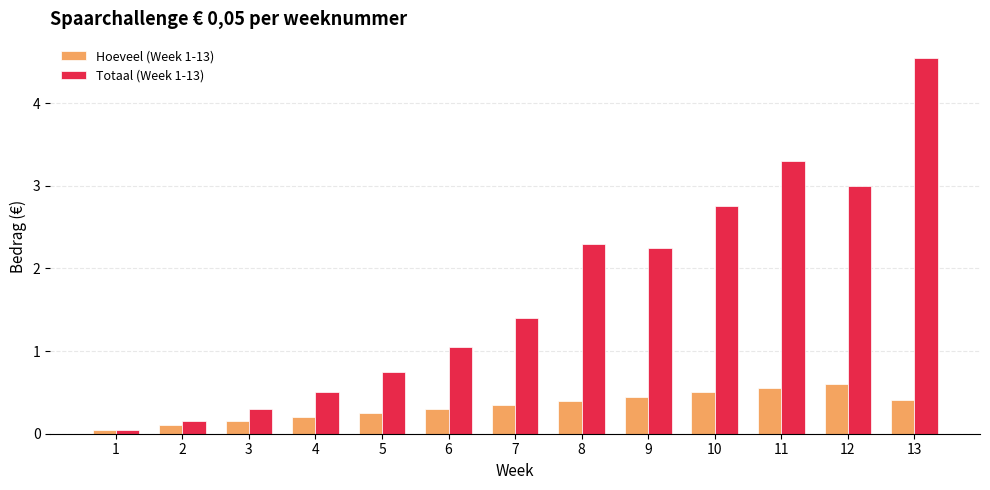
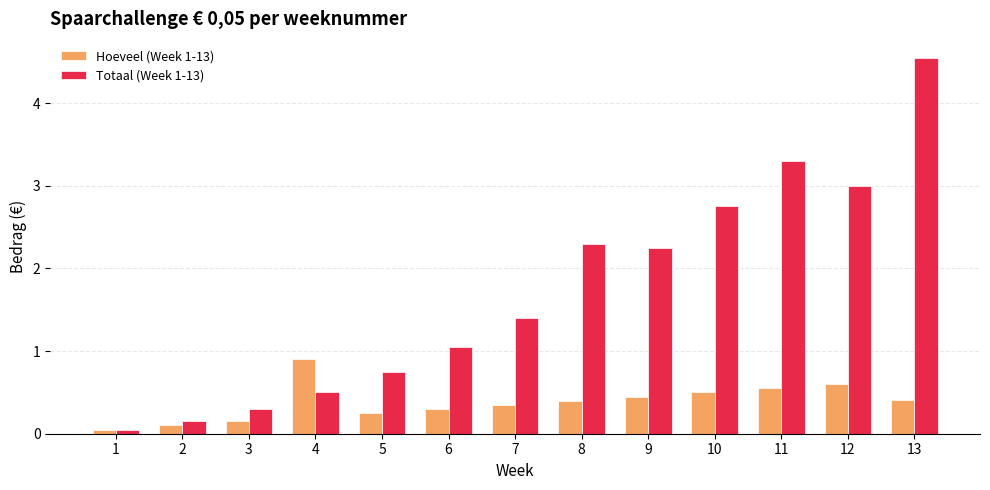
Hoeveel (Week 1-13), 4: 0.2 -> 0.9
